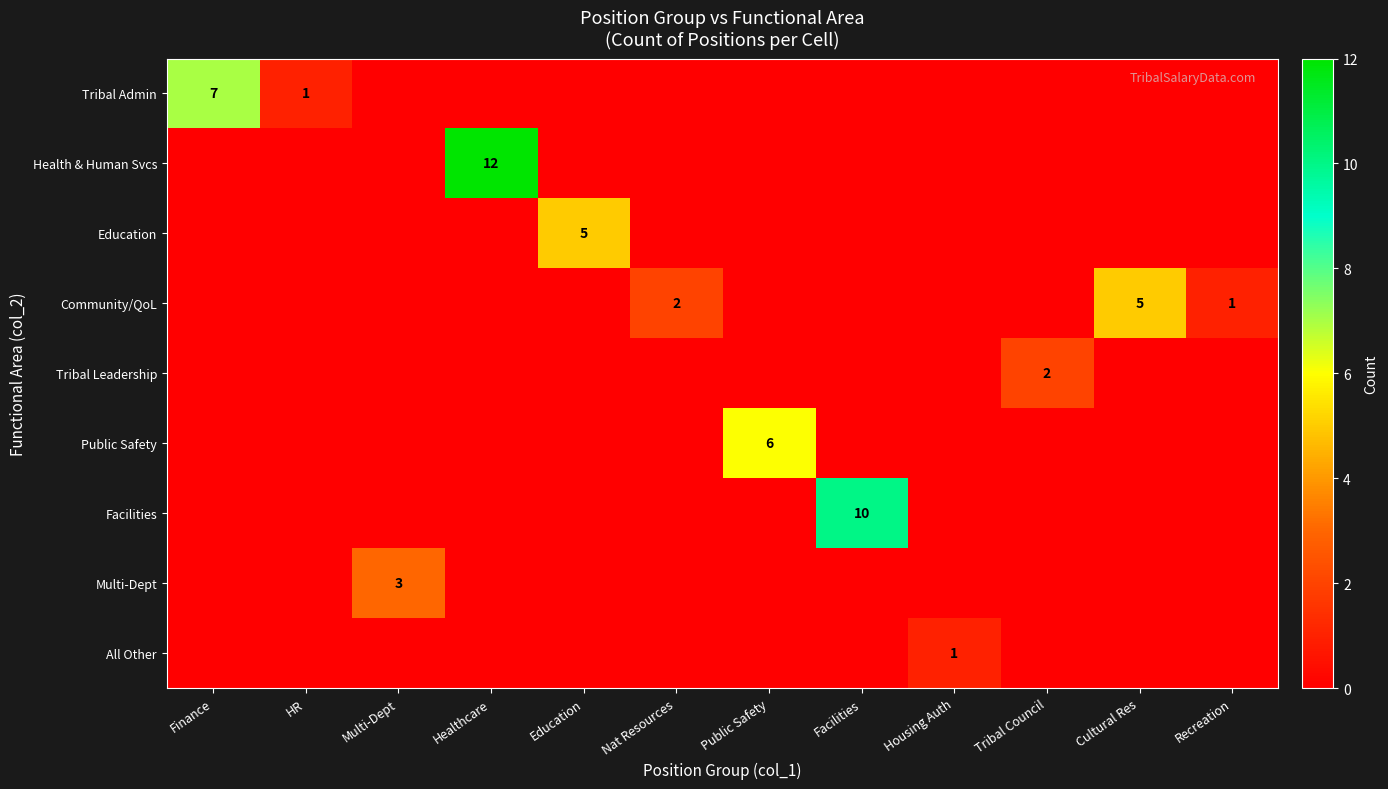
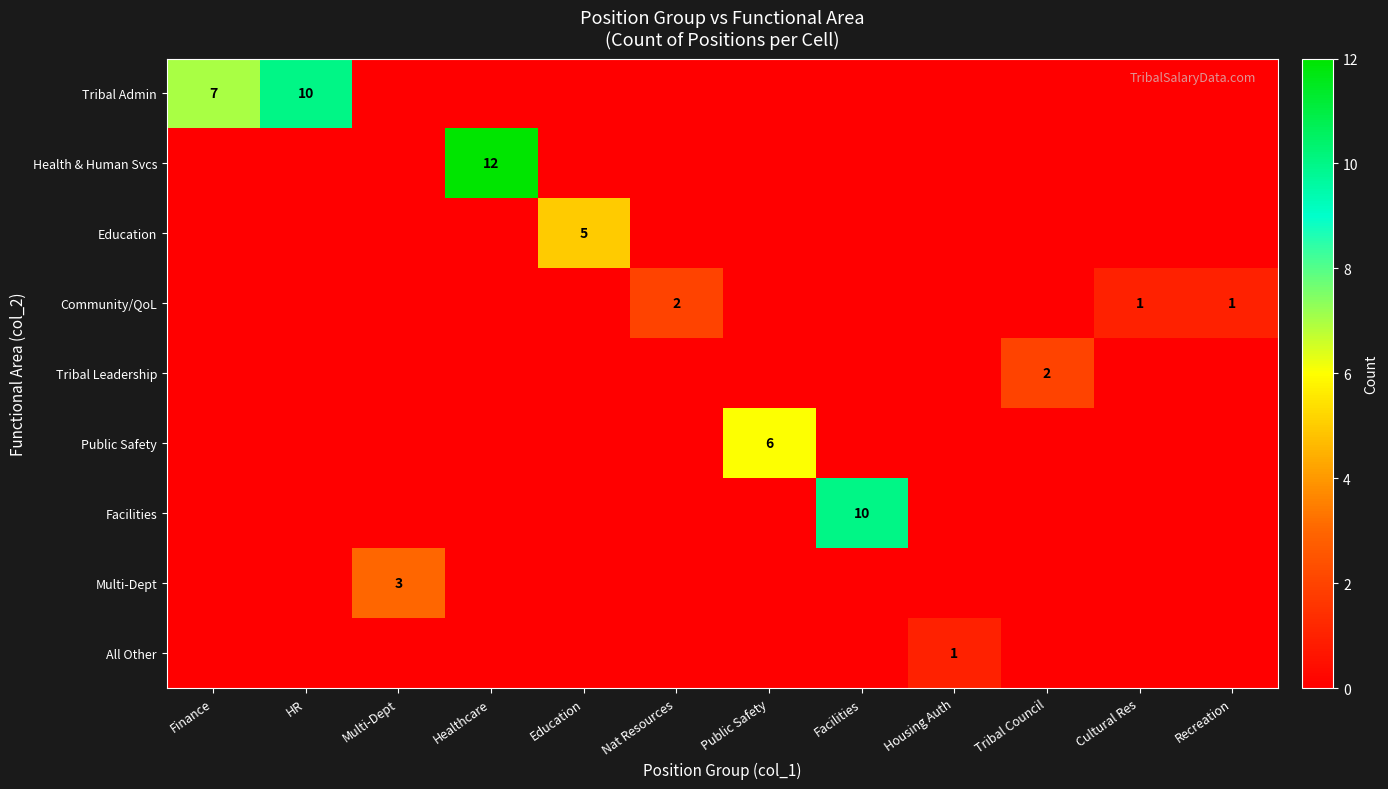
Tribal Admin, HR: 1 -> 10
Community/QoL, Cultural Res: 5 -> 1
